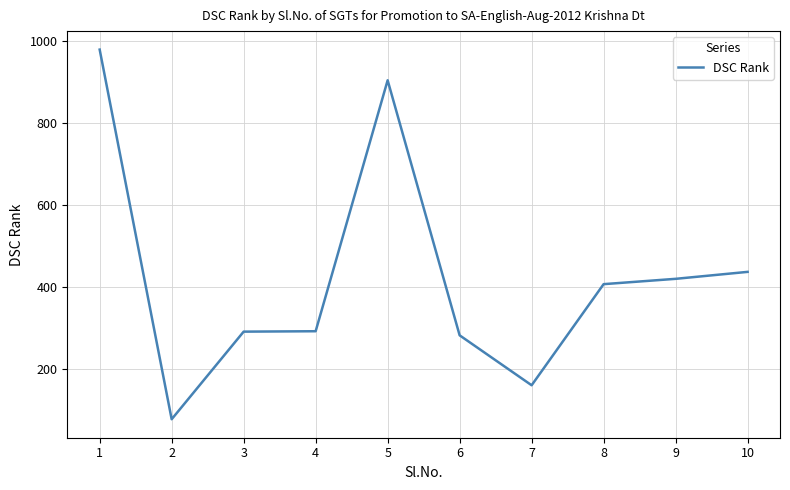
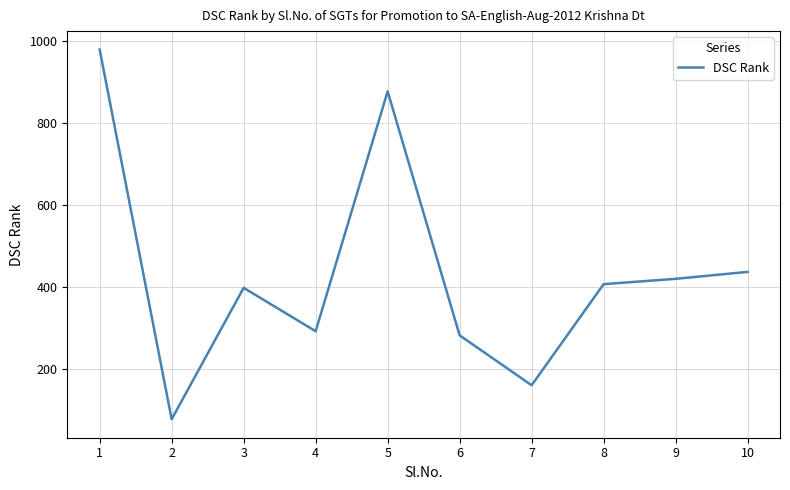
3: 290 -> 400
5: 910 -> 880
